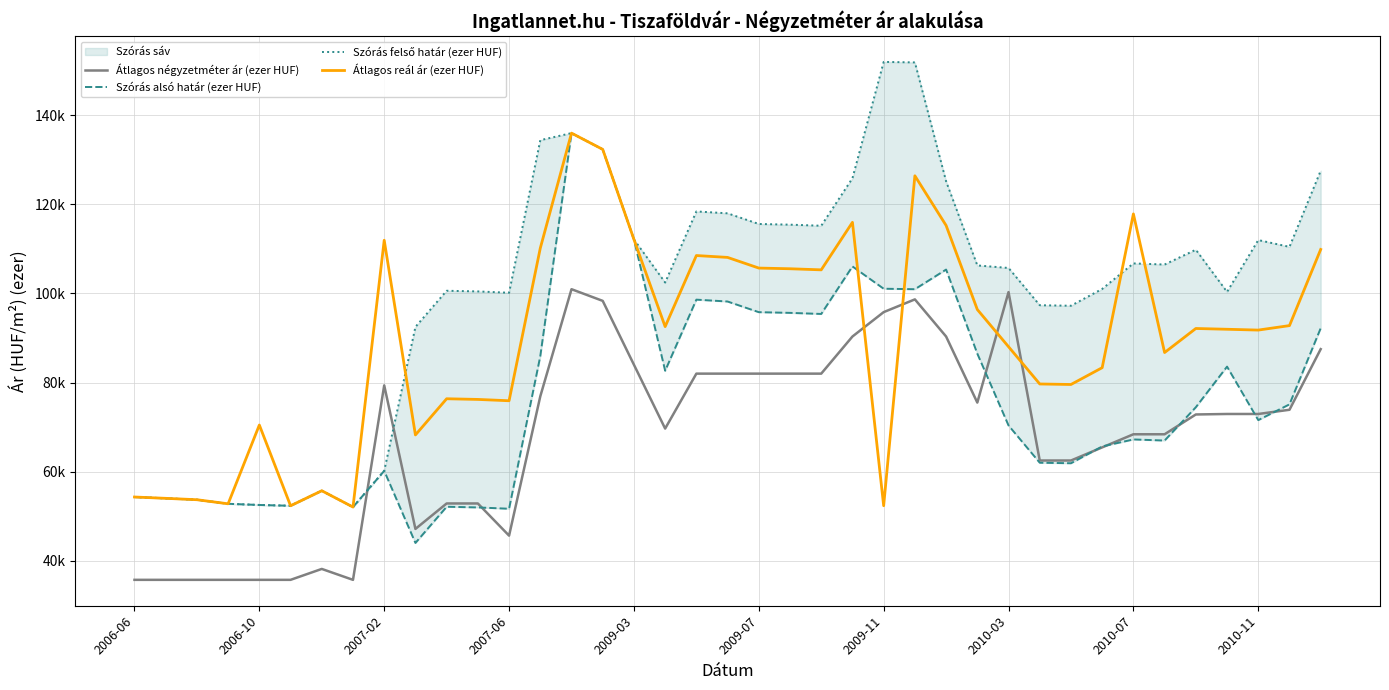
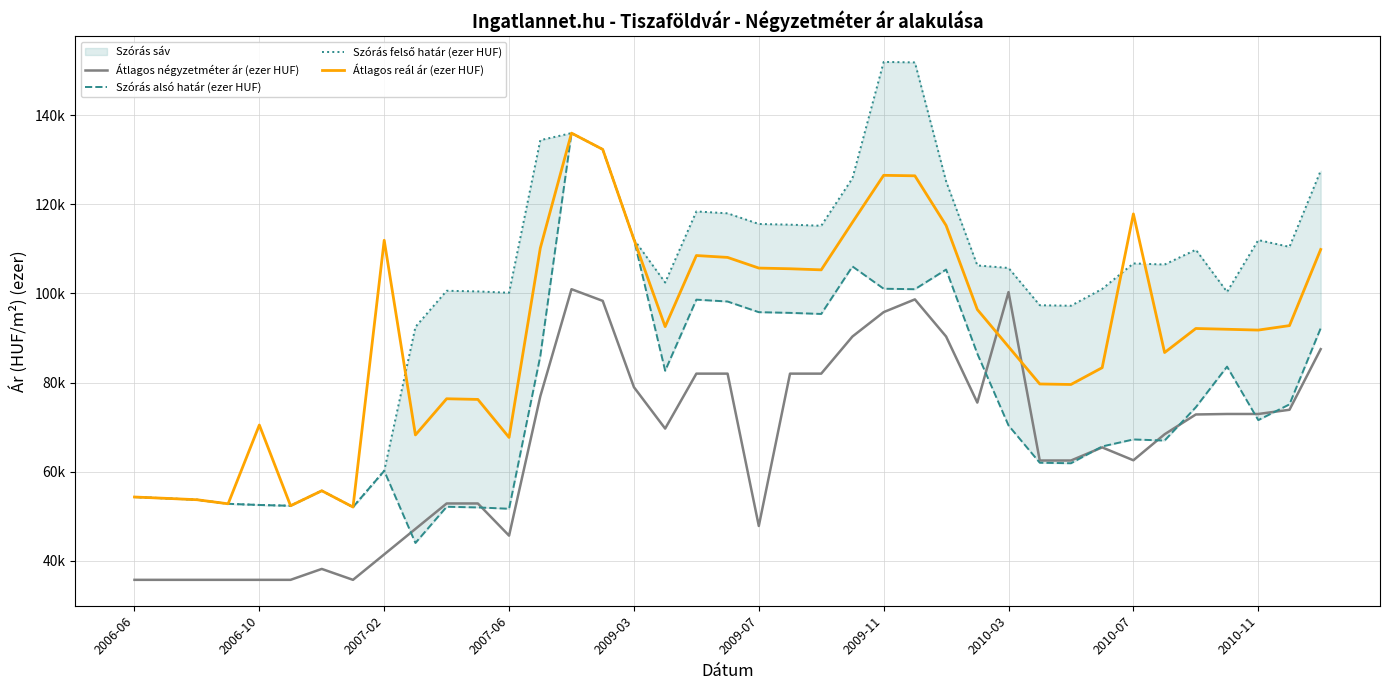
Átlagos négyzetméter ár (ezer HUF), 2007-02: 79000 -> 41000
Átlagos reál ár (ezer HUF), 2007-06: 76000 -> 68000
Átlagos négyzetméter ár (ezer HUF), 2009-03: 84000 -> 79000
Átlagos négyzetméter ár (ezer HUF), 2009-07: 82000 -> 48000
Átlagos reál ár (ezer HUF), 2009-11: 52000 -> 127000
Átlagos négyzetméter ár (ezer HUF), 2010-07: 68000 -> 63000
